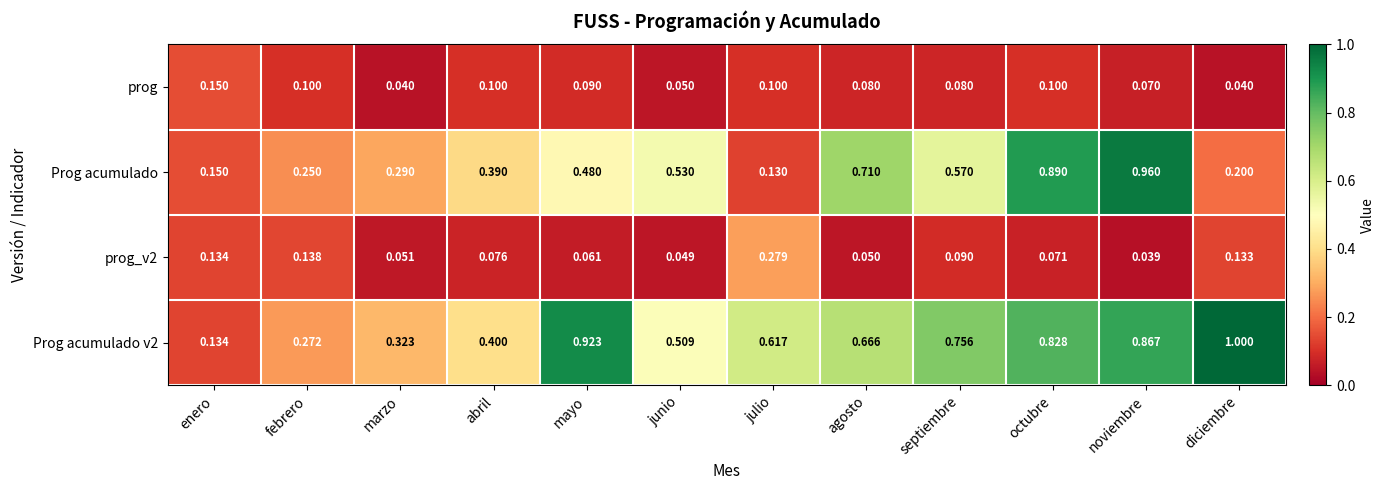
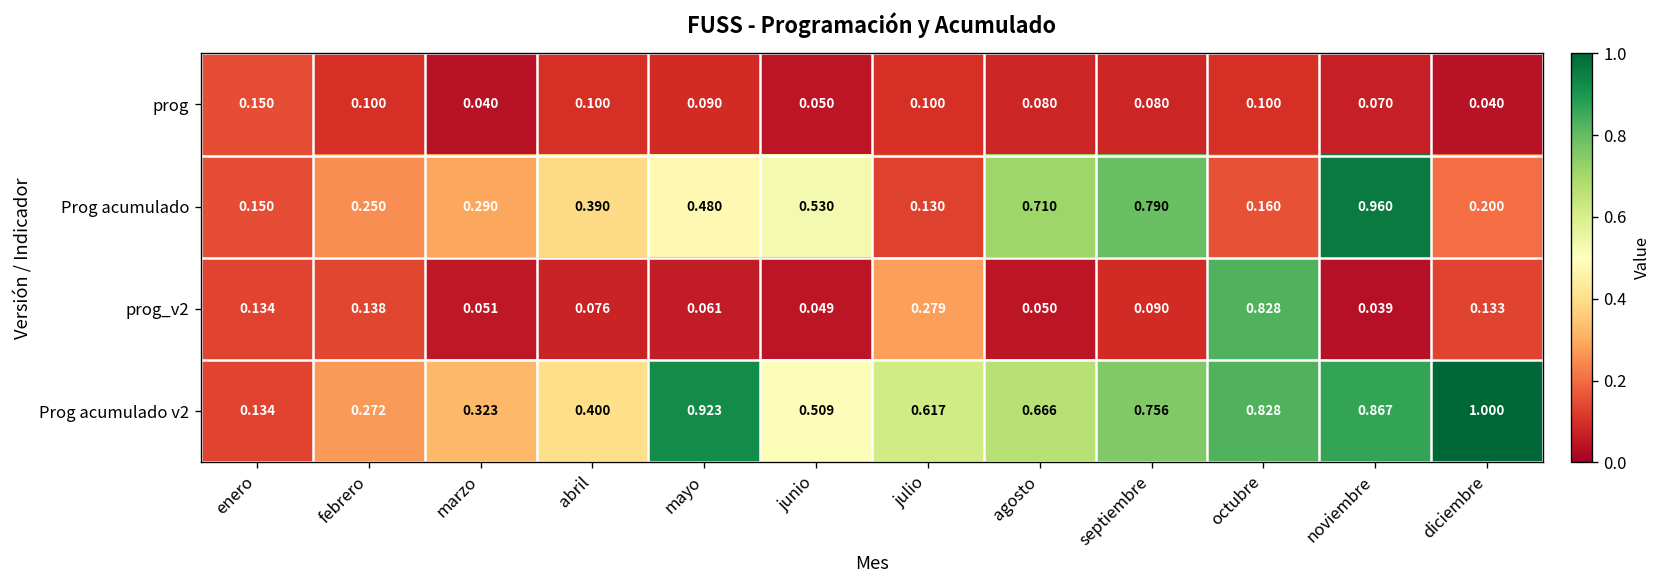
Prog acumulado, septiembre: 0.570 -> 0.790
Prog acumulado, octubre: 0.890 -> 0.160
prog_v2, octubre: 0.071 -> 0.828
